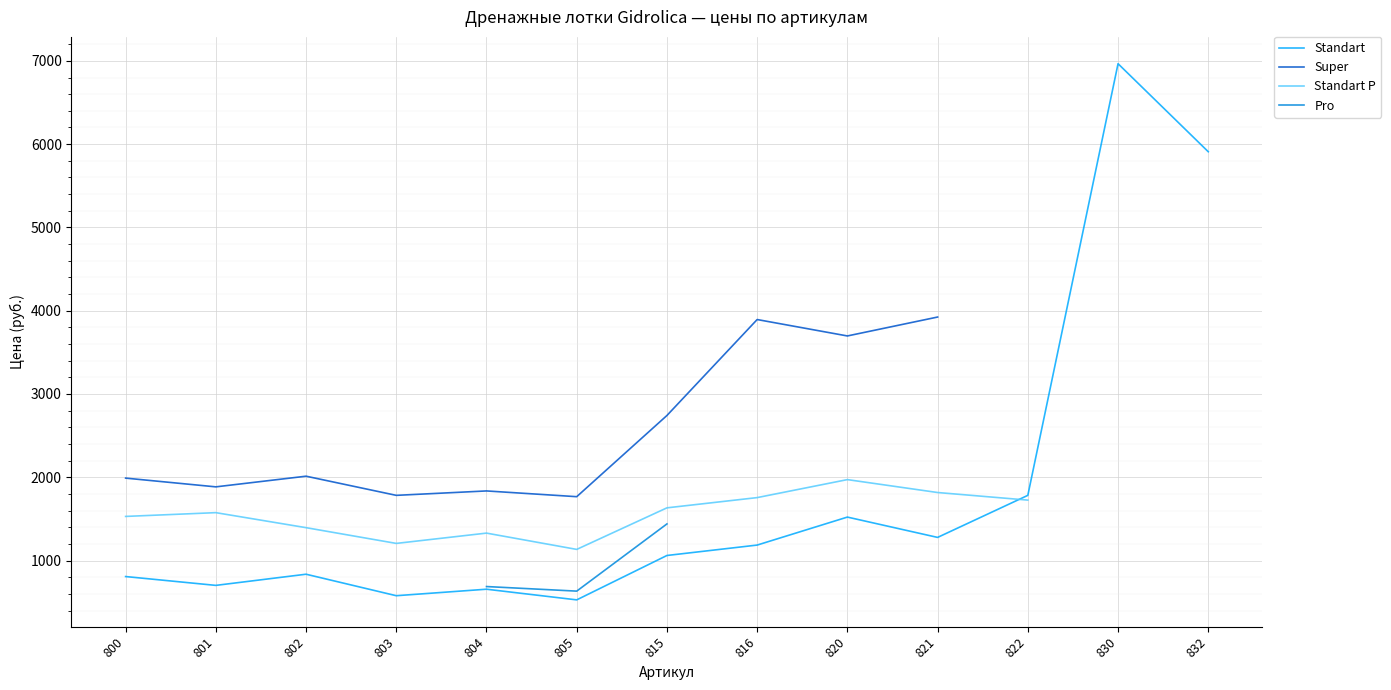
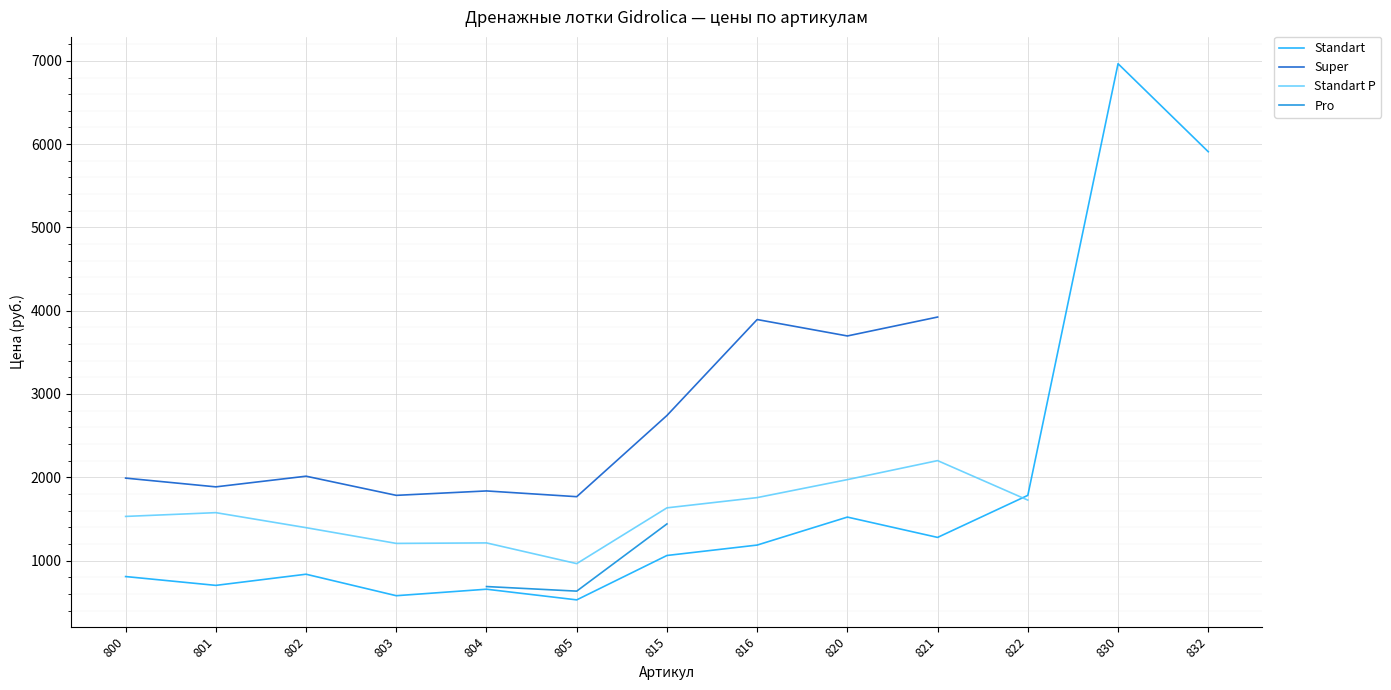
Standart P, 804: 1300 -> 1200
Standart P, 805: 1100 -> 1000
Standart P, 821: 1800 -> 2200
